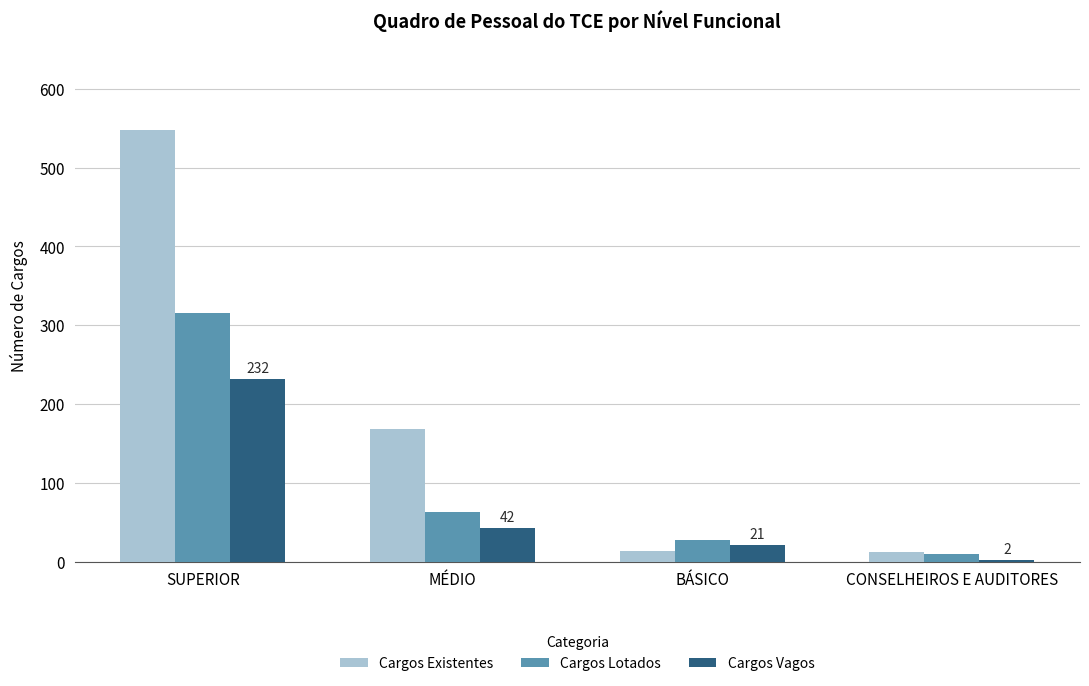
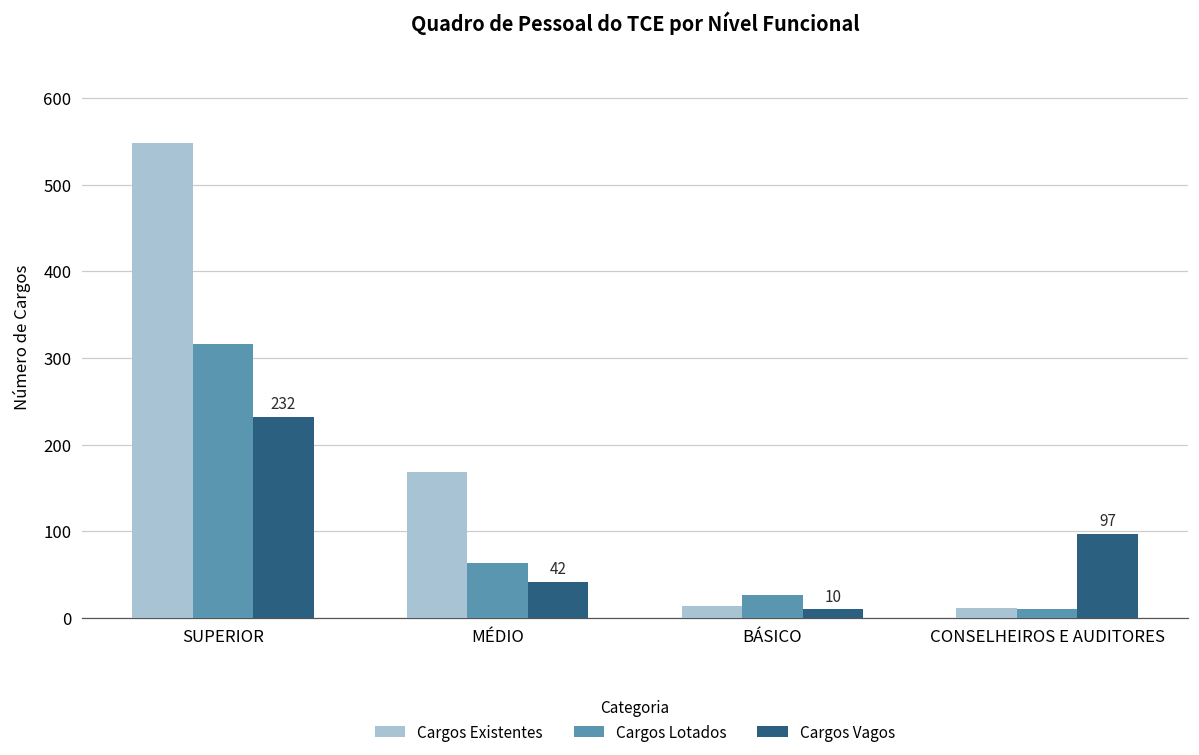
Cargos Vagos, BÁSICO: 21 -> 10
Cargos Vagos, CONSELHEIROS E AUDITORES: 2 -> 97
